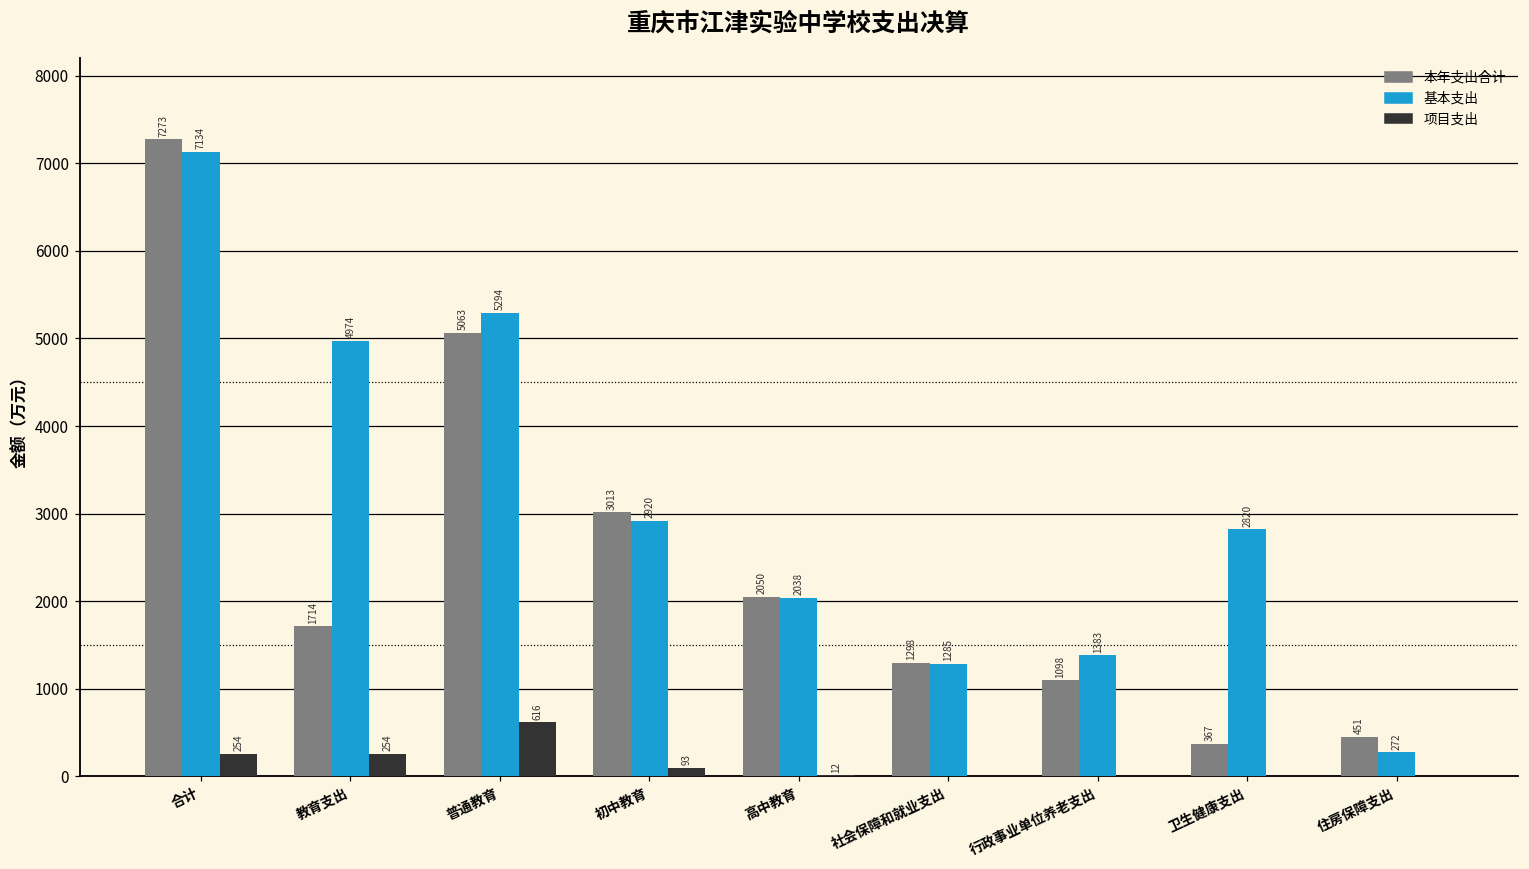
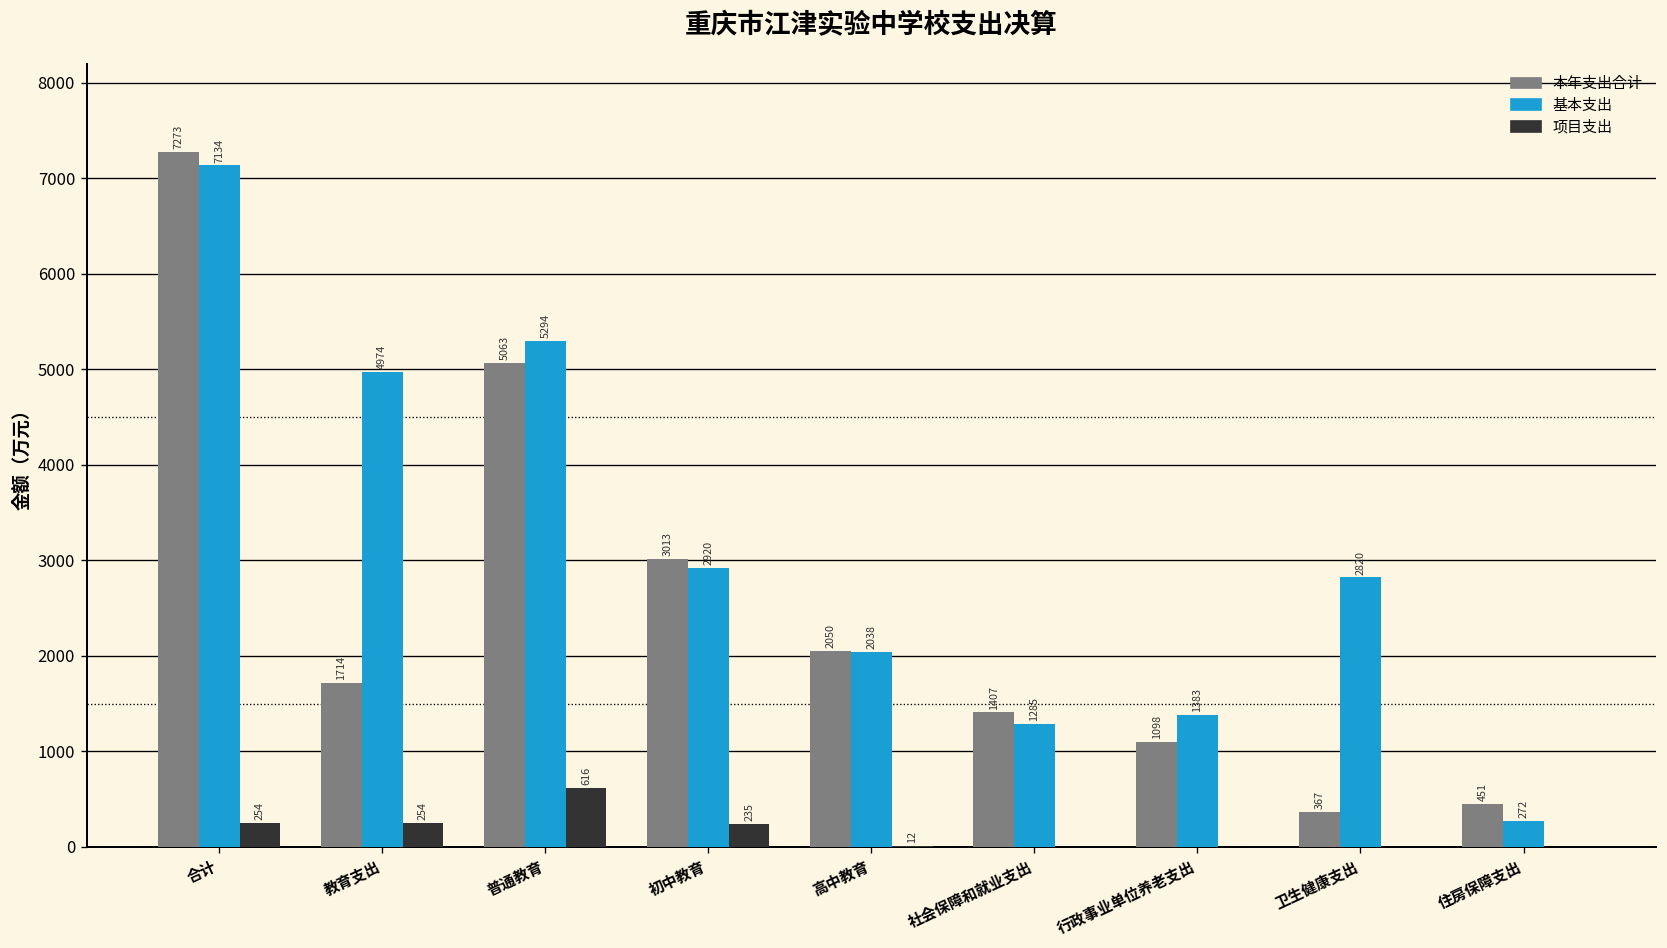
项目支出, 初中教育: 93 -> 235
本年支出合计, 社会保障和就业支出: 1298 -> 1407
